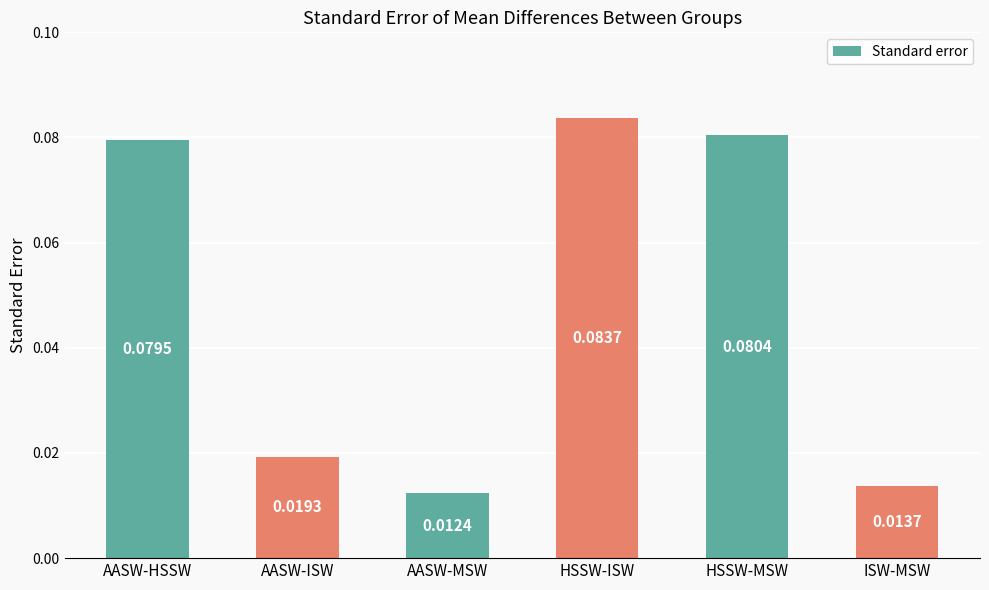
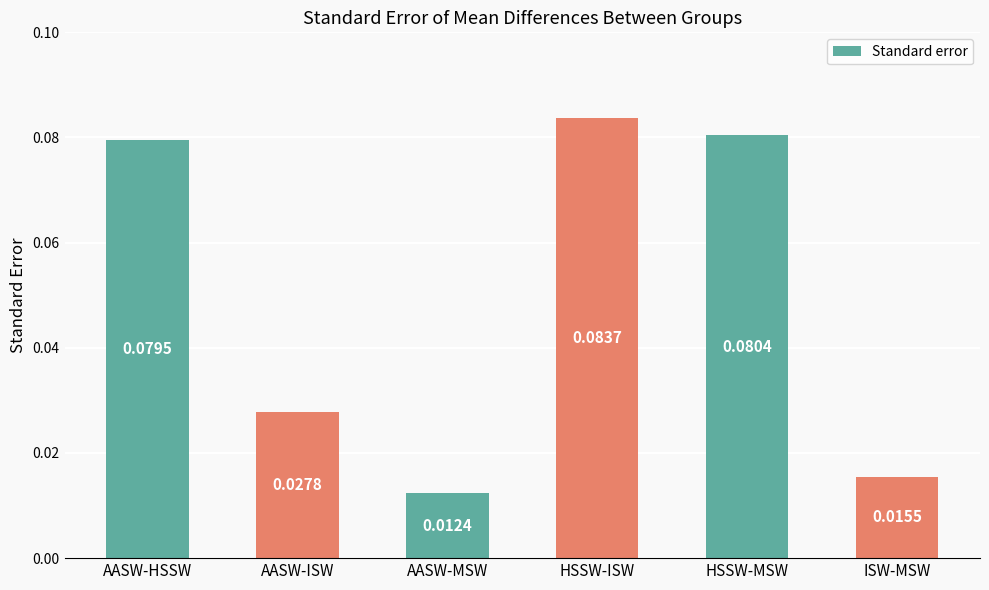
AASW-ISW: 0.0193 -> 0.0278
ISW-MSW: 0.0137 -> 0.0155
